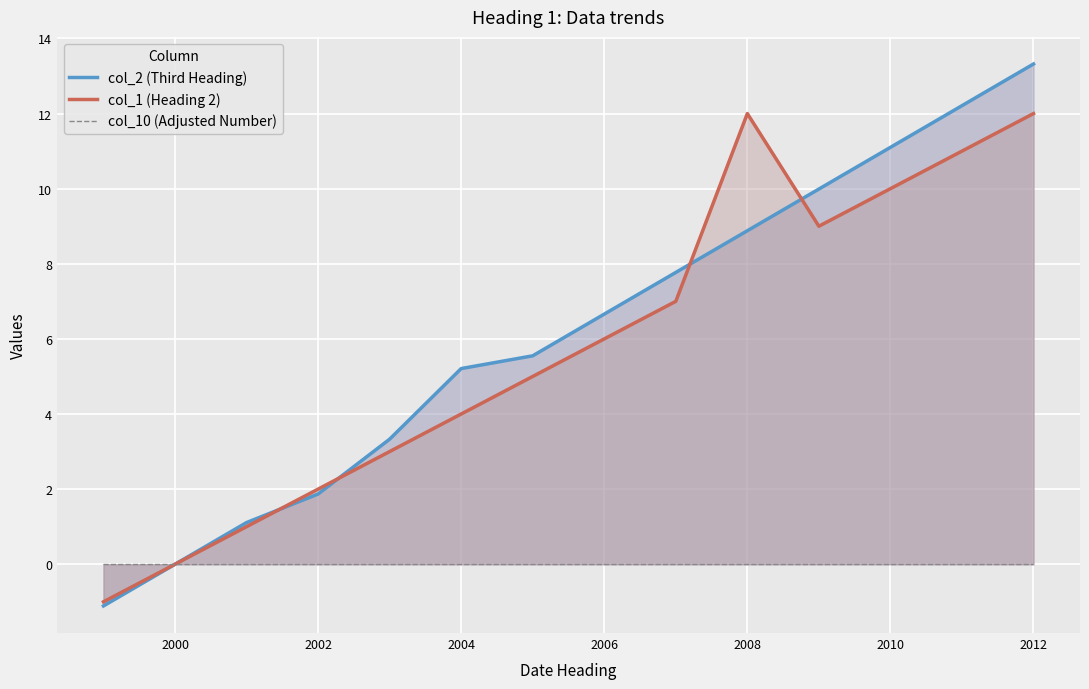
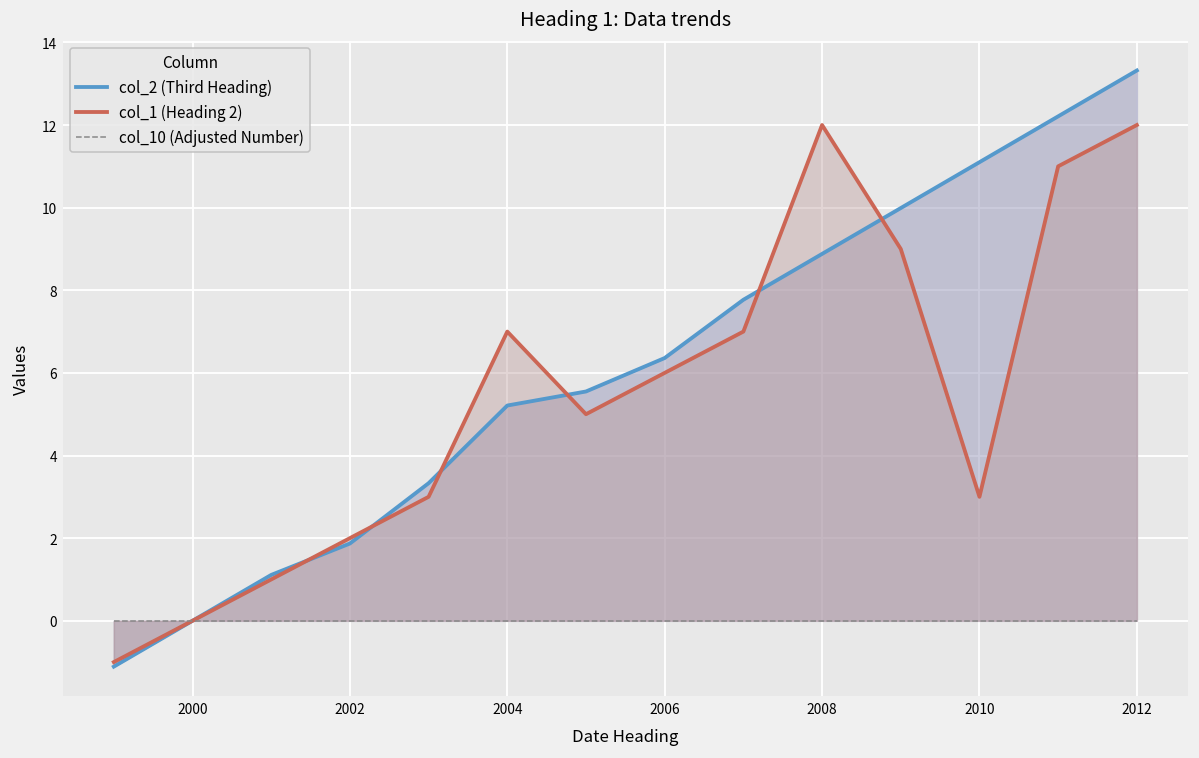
col_1 (Heading 2), 2004: 4 -> 7
col_2 (Third Heading), 2006: 6.7 -> 6.4
col_1 (Heading 2), 2010: 10 -> 3
